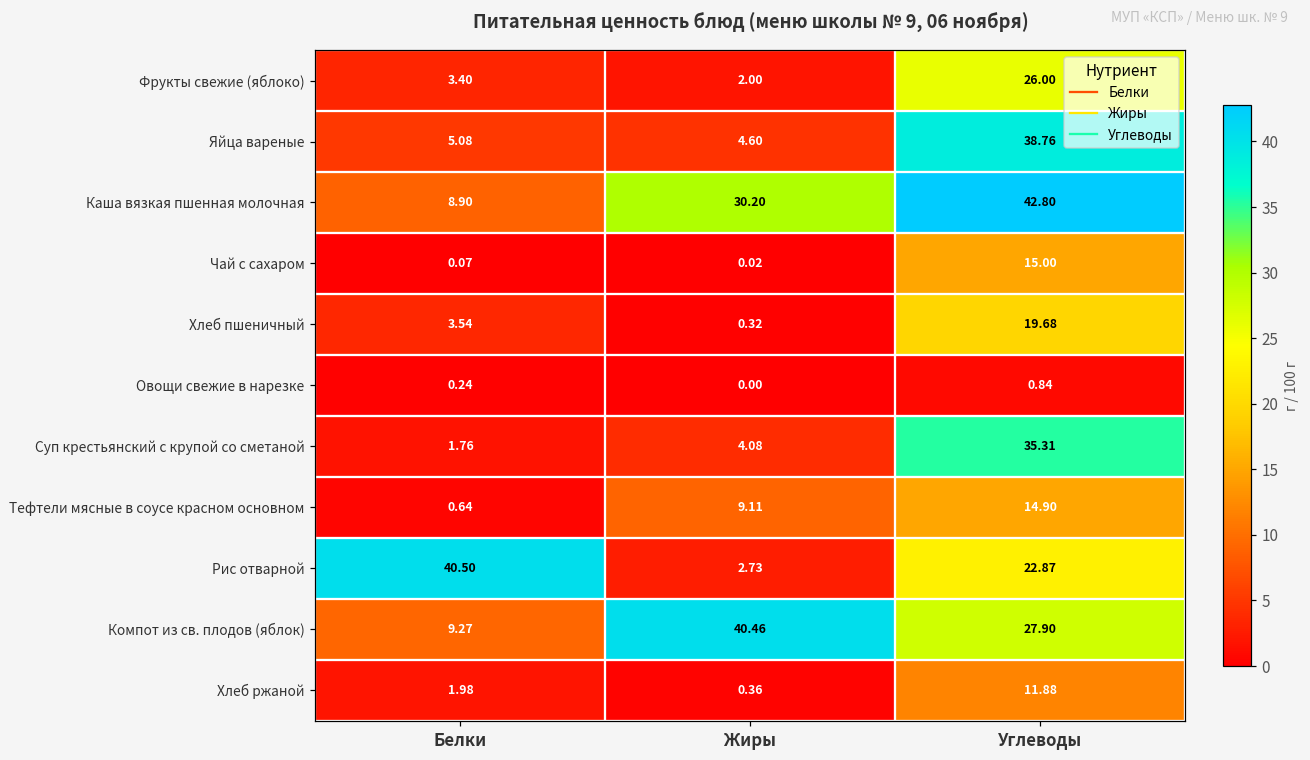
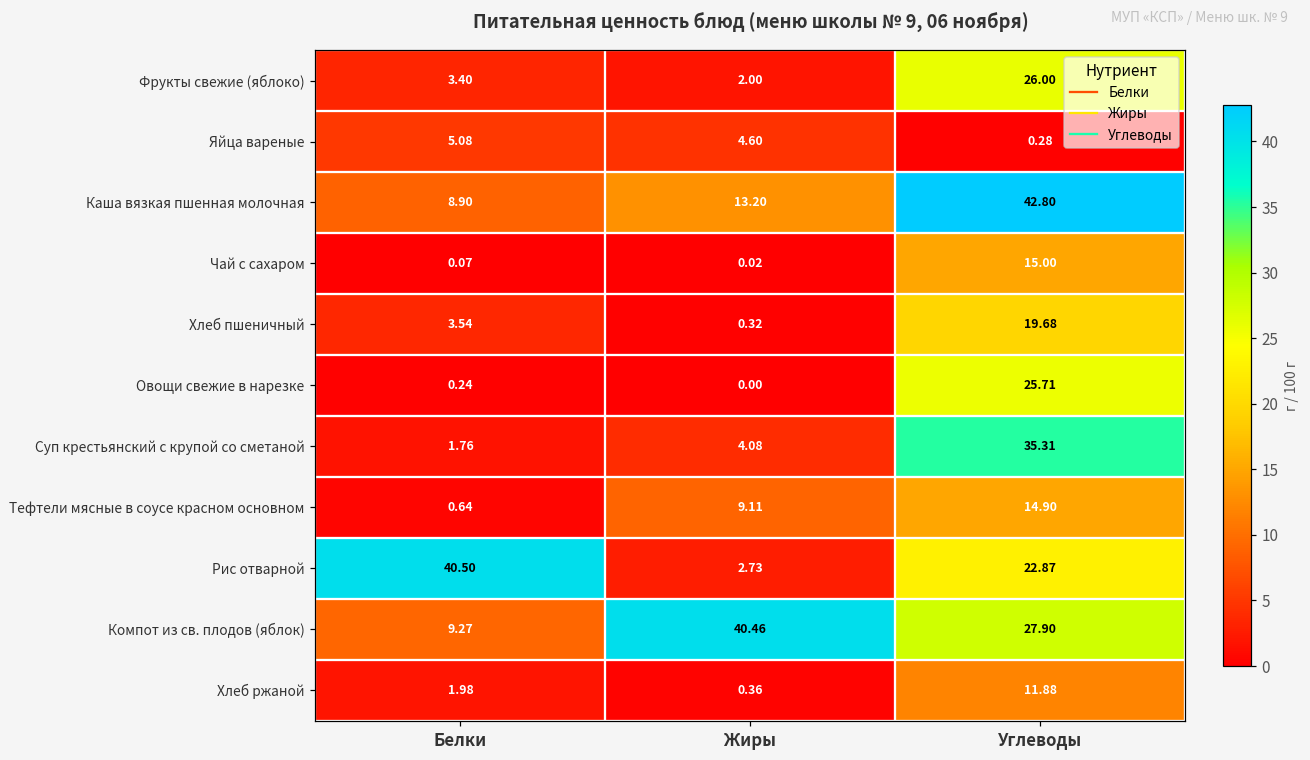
Яйца вареные, Углеводы: 38.76 -> 0.28
Каша вязкая пшенная молочная, Жиры: 30.20 -> 13.20
Овощи свежие в нарезке, Углеводы: 0.84 -> 25.71
